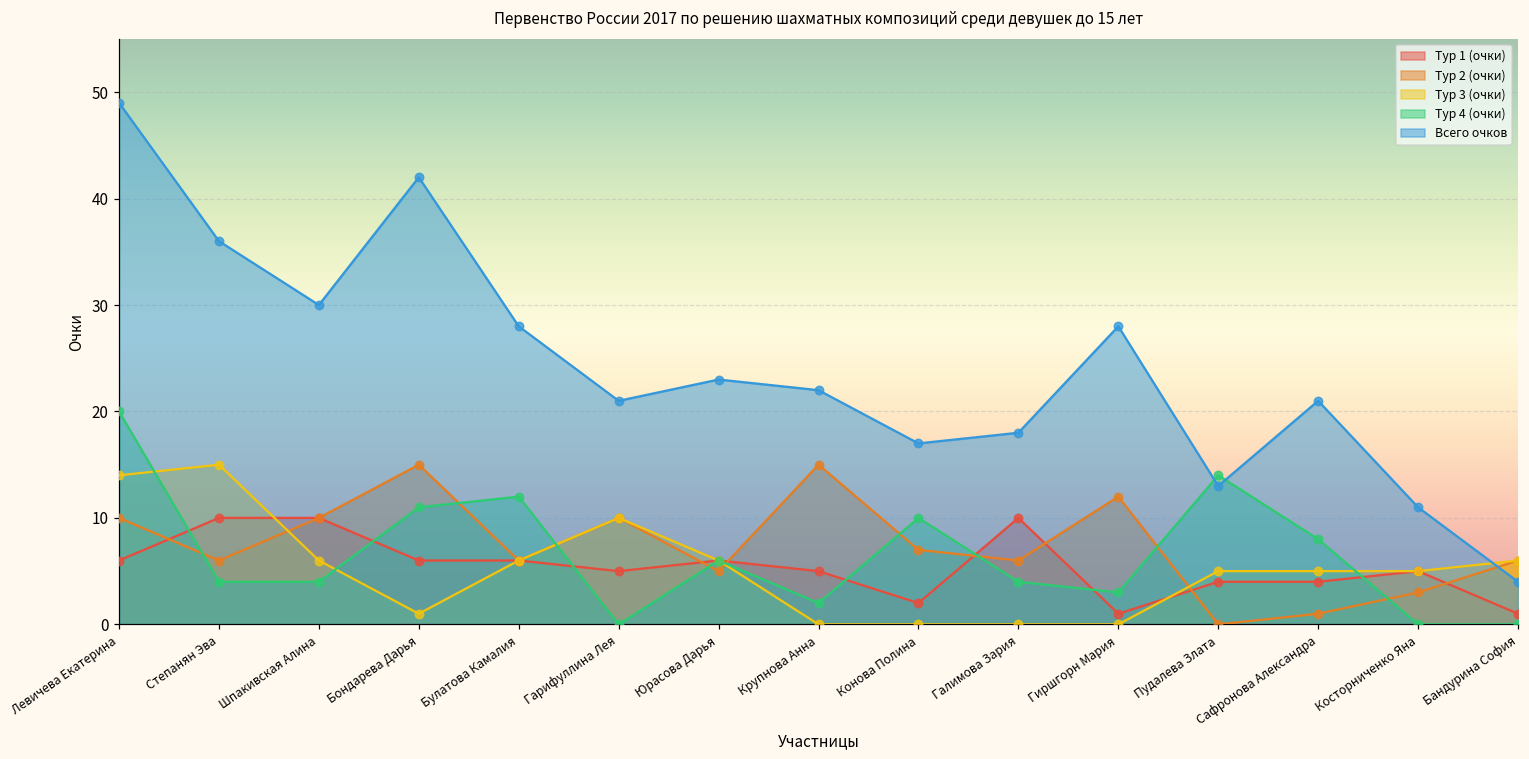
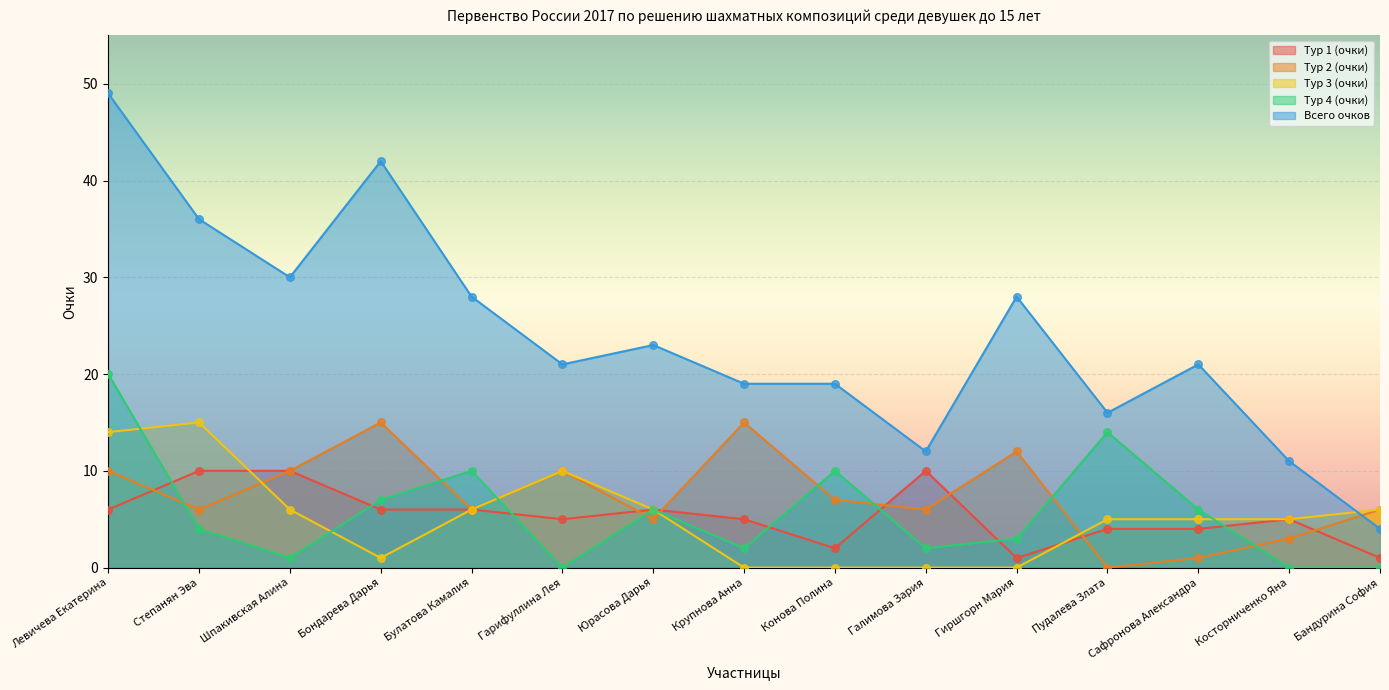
Тур 4 (очки), Шпакивская Алина: 4 -> 1
Тур 4 (очки), Бондарева Дарья: 11 -> 7
Тур 4 (очки), Булатова Камалия: 12 -> 10
Всего очков, Крупнова Анна: 22 -> 19
Всего очков, Конова Полина: 17 -> 19
Тур 4 (очки), Галимова Зария: 4 -> 2
Всего очков, Галимова Зария: 18 -> 12
Всего очков, Пудалева Злата: 13 -> 16
Тур 4 (очки), Сафронова Александра: 8 -> 6
